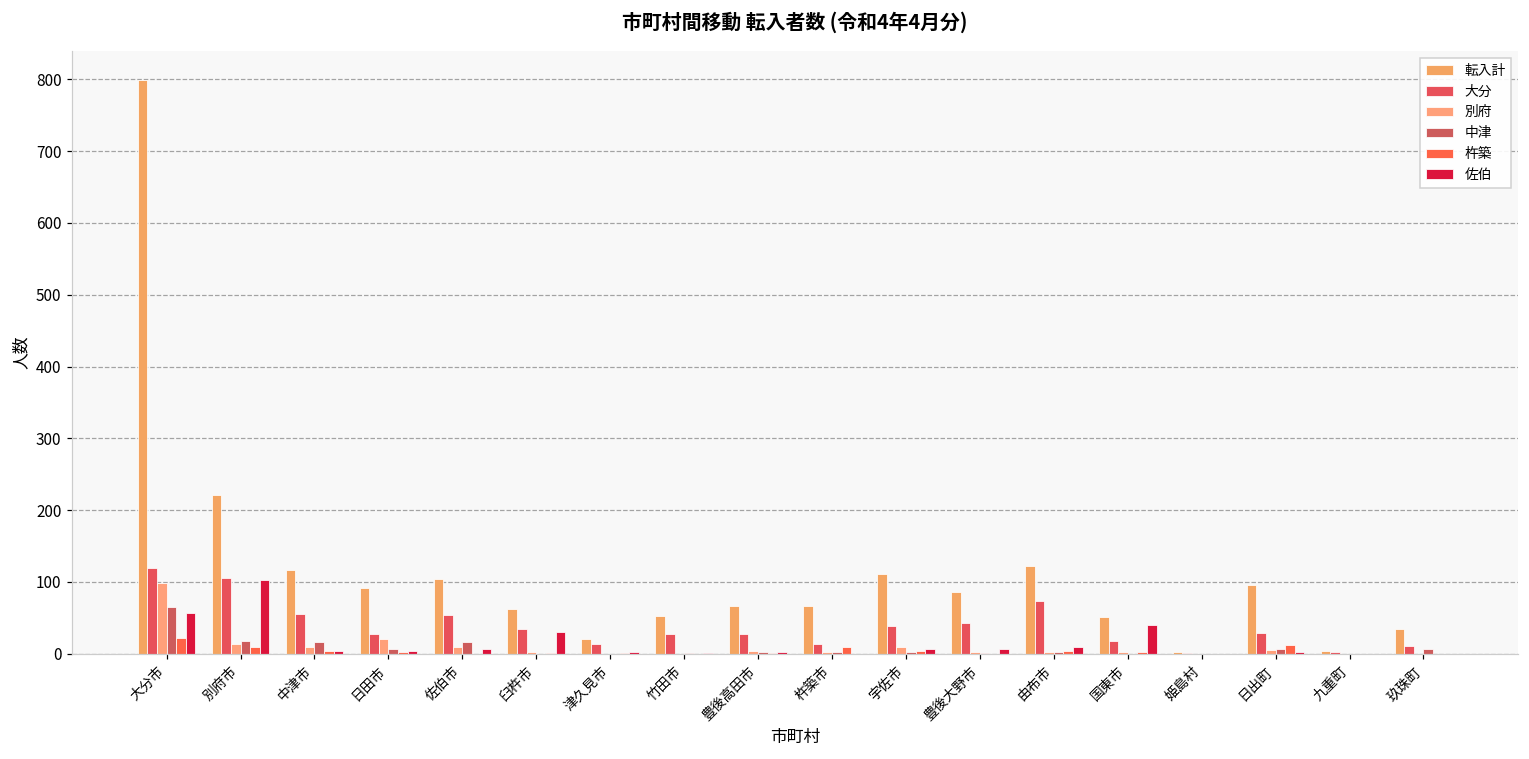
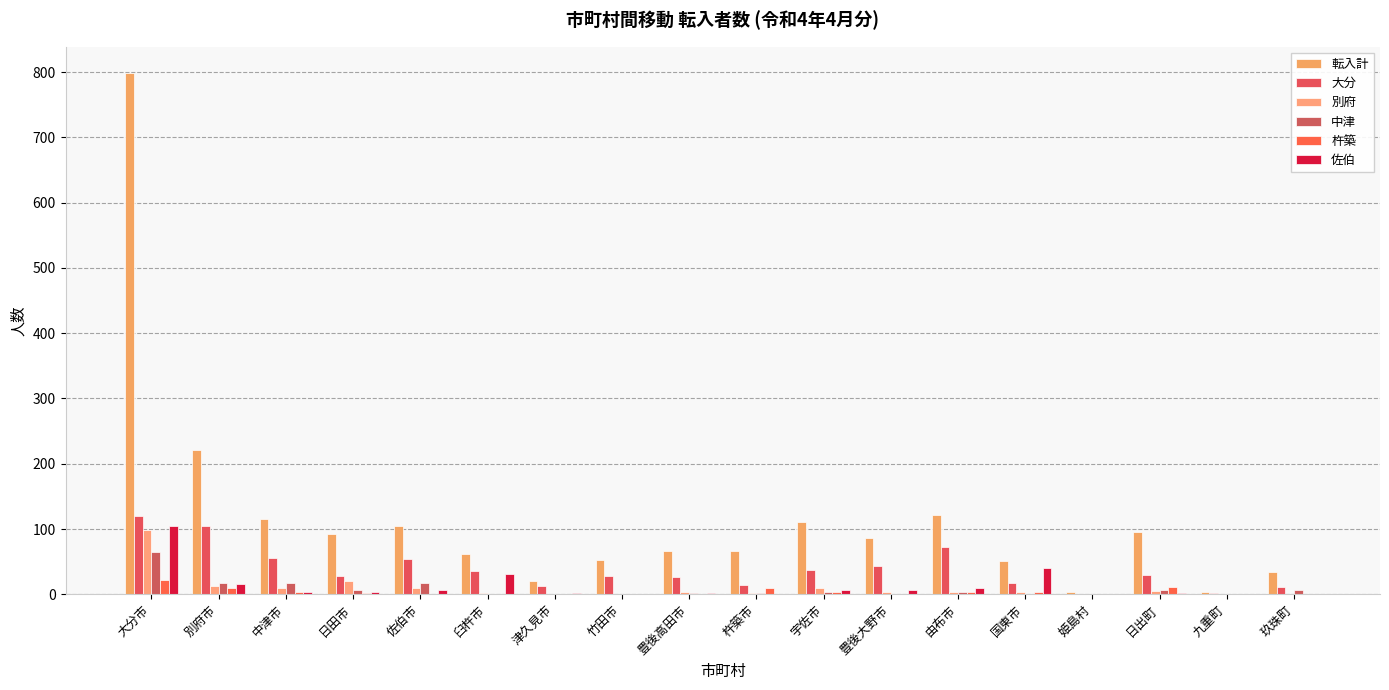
佐伯, 大分市: 60 -> 100
佐伯, 別府市: 100 -> 20
